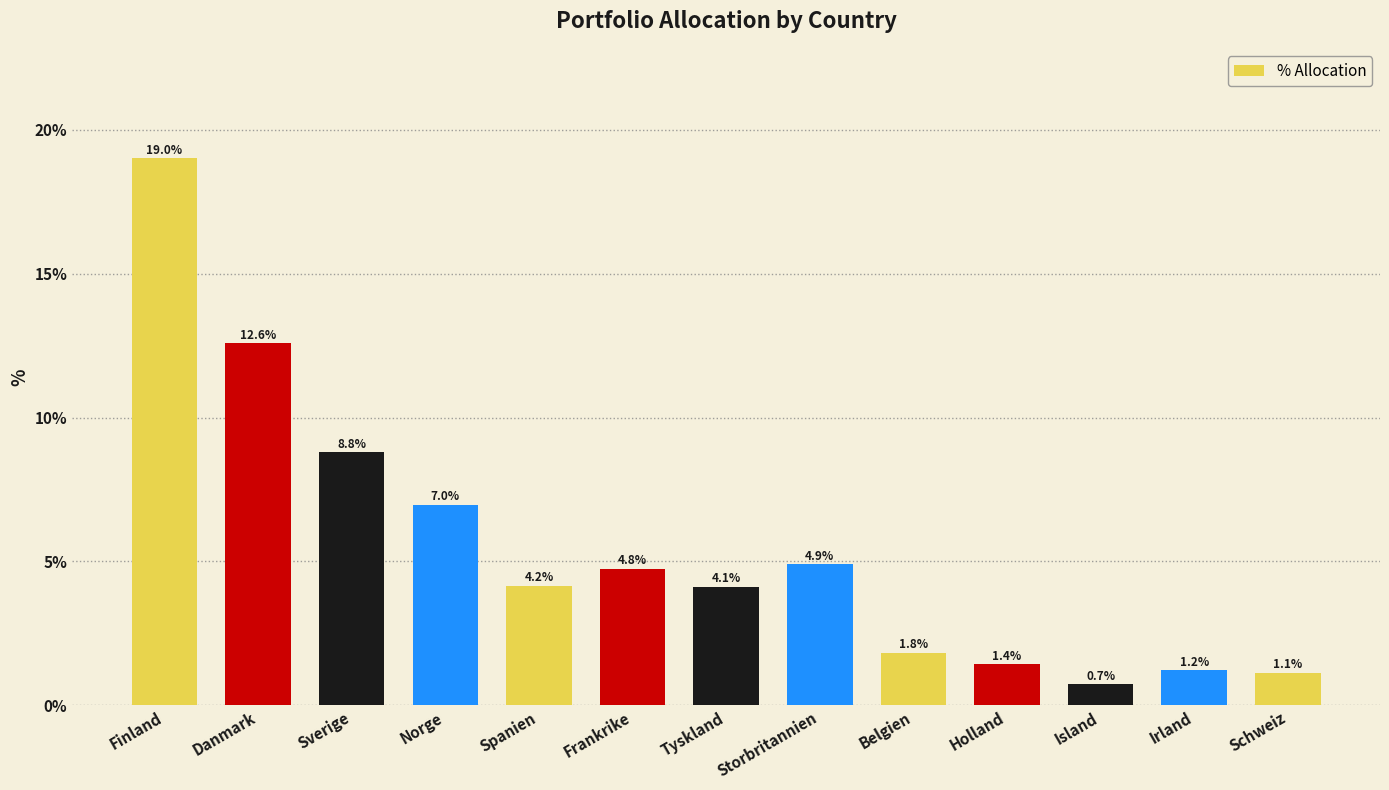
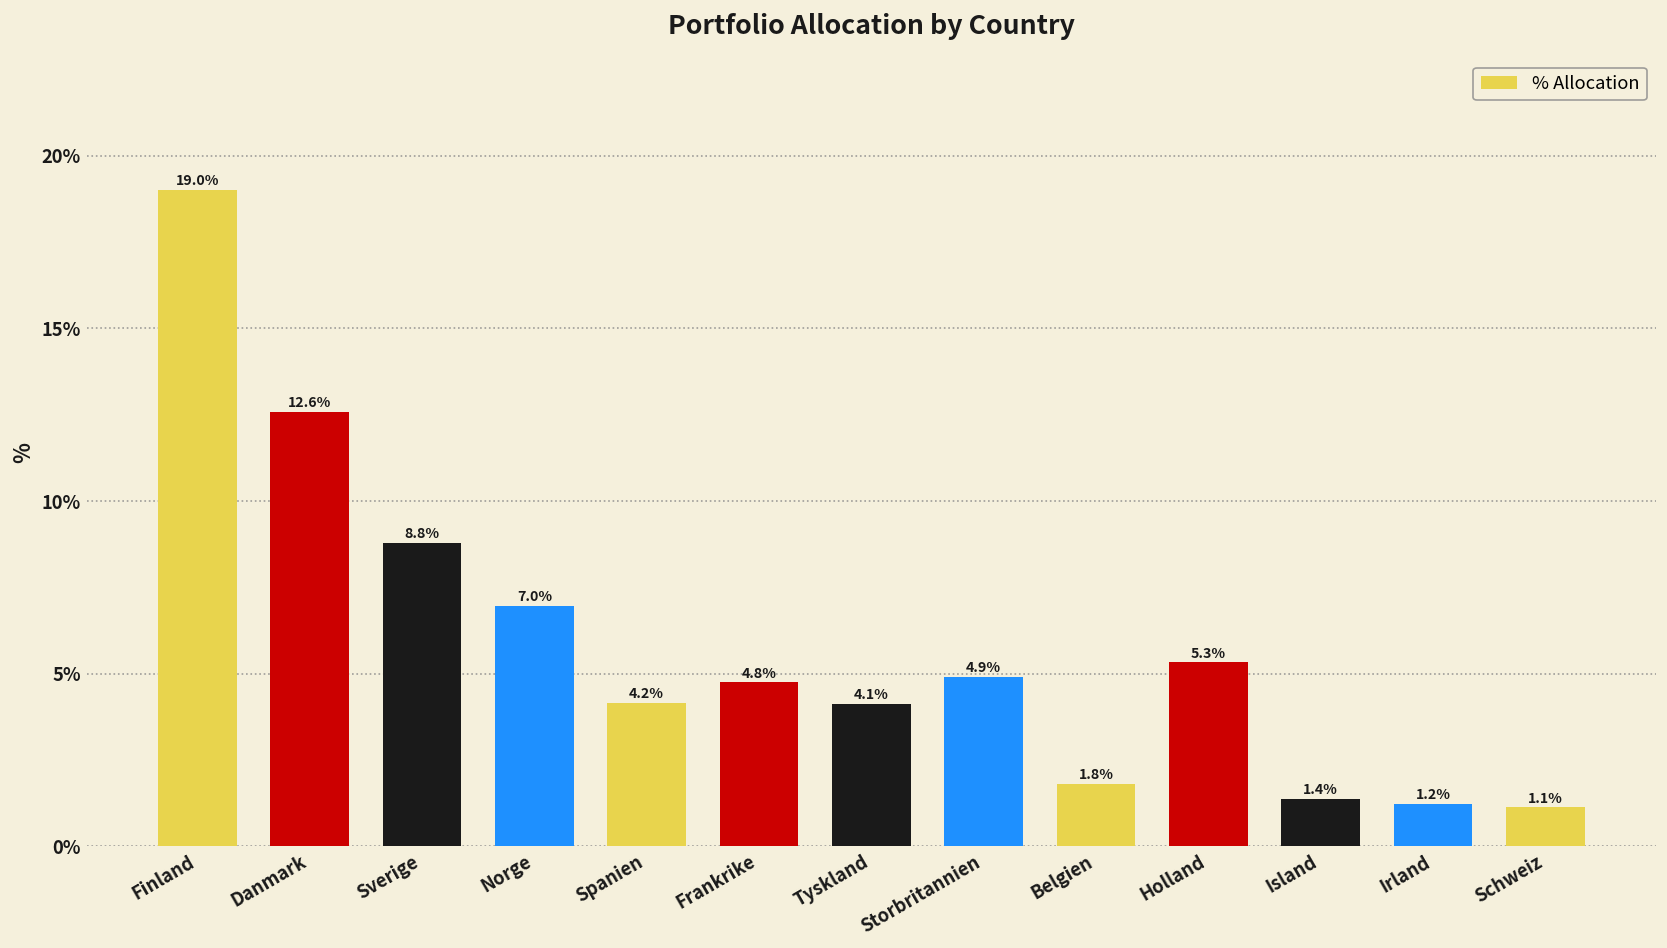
Holland: 1.4% -> 5.3%
Island: 0.7% -> 1.4%
